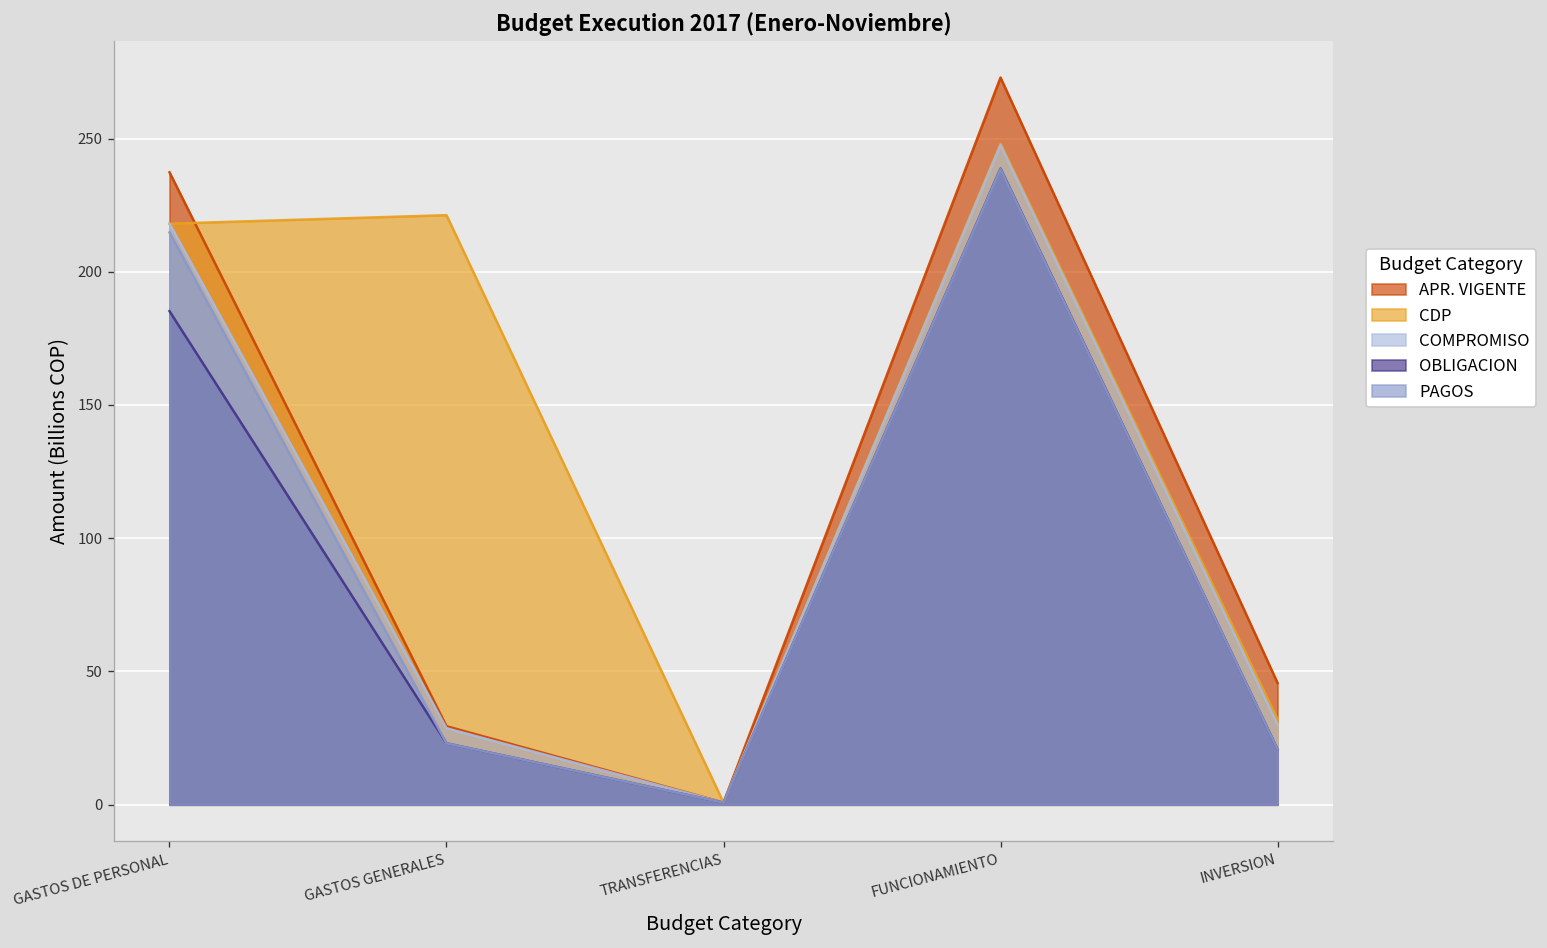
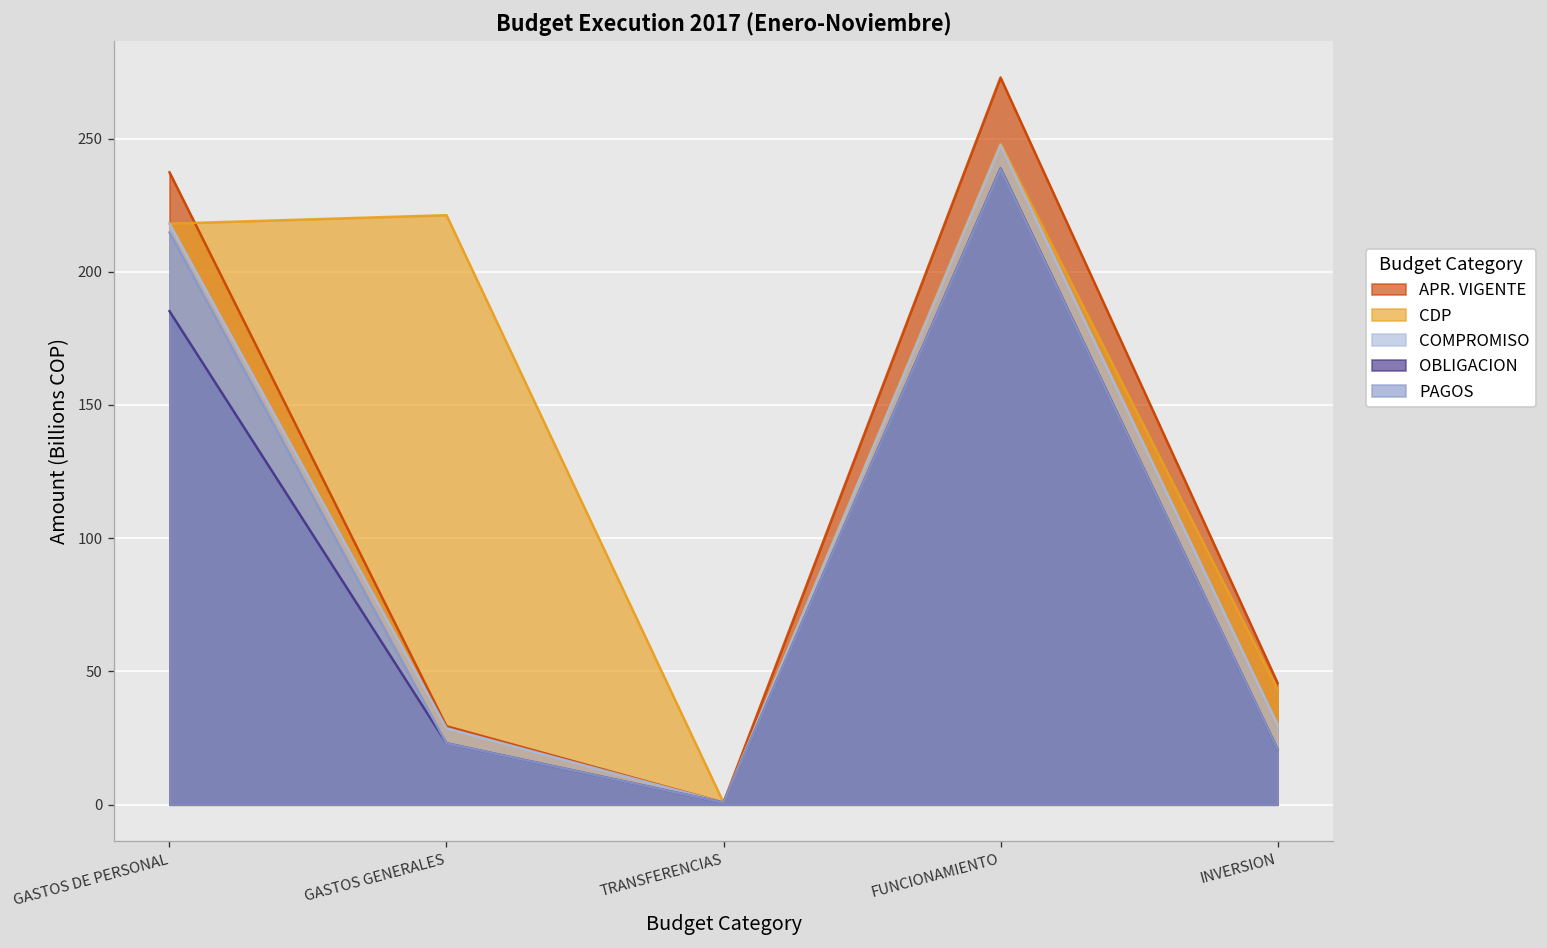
CDP, INVERSION: 32 -> 43
